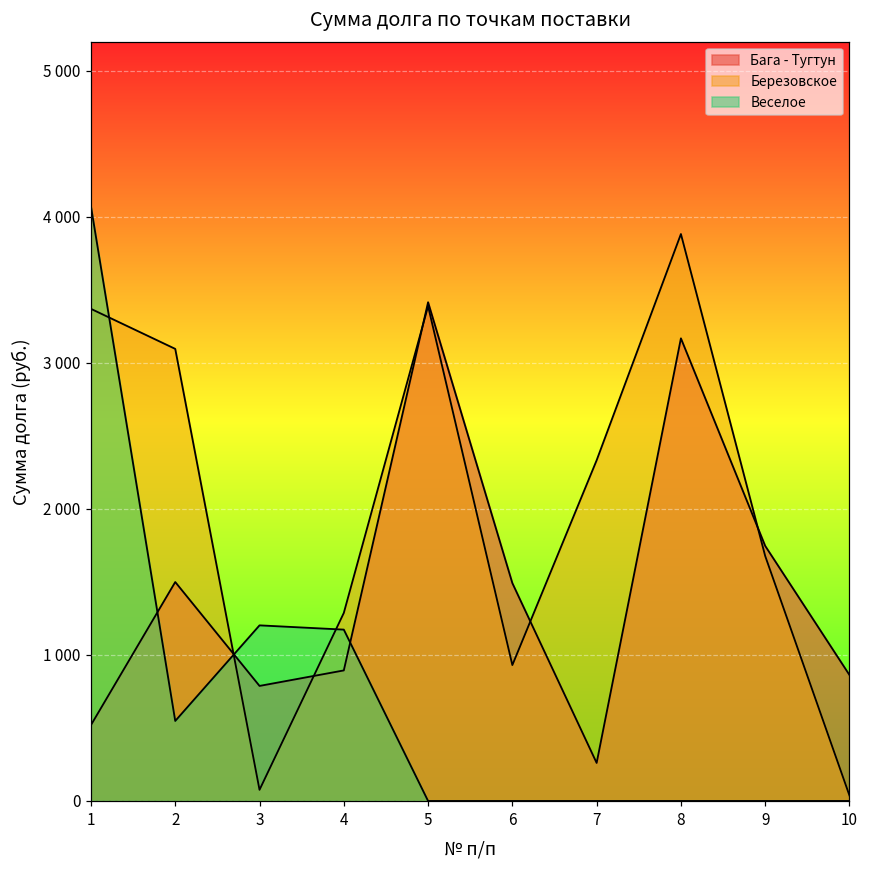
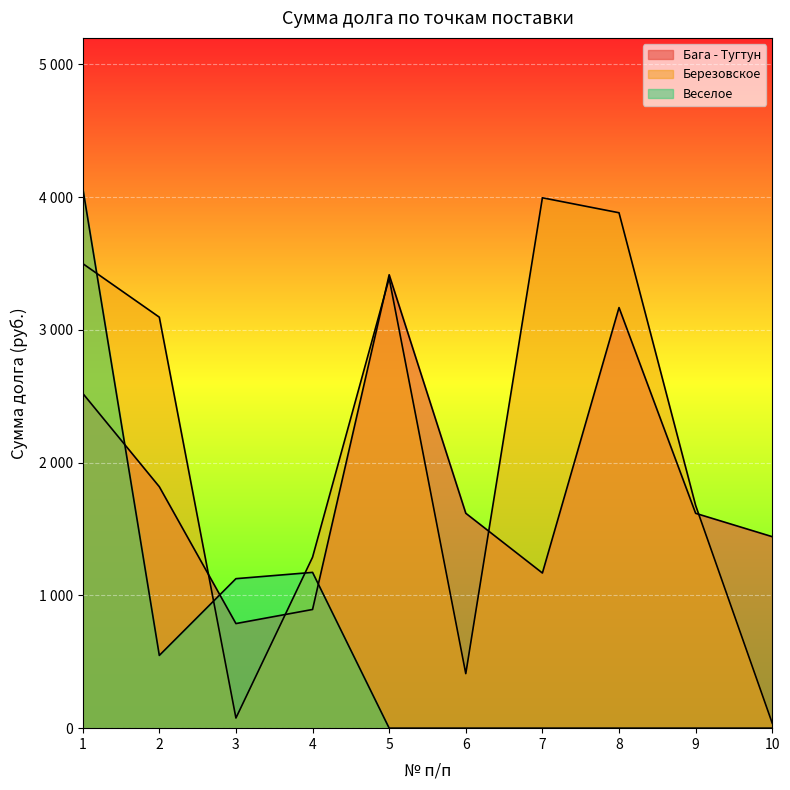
Бага - Тугтун, 1: 520 -> 2520
Березовское, 1: 3370 -> 3500
Бага - Тугтун, 2: 1500 -> 1820
Веселое, 3: 1200 -> 1130
Бага - Тугтун, 6: 1490 -> 1620
Березовское, 6: 930 -> 410
Бага - Тугтун, 7: 260 -> 1170
Березовское, 7: 2330 -> 4000
Бага - Тугтун, 9: 1750 -> 1620
Бага - Тугтун, 10: 860 -> 1440
